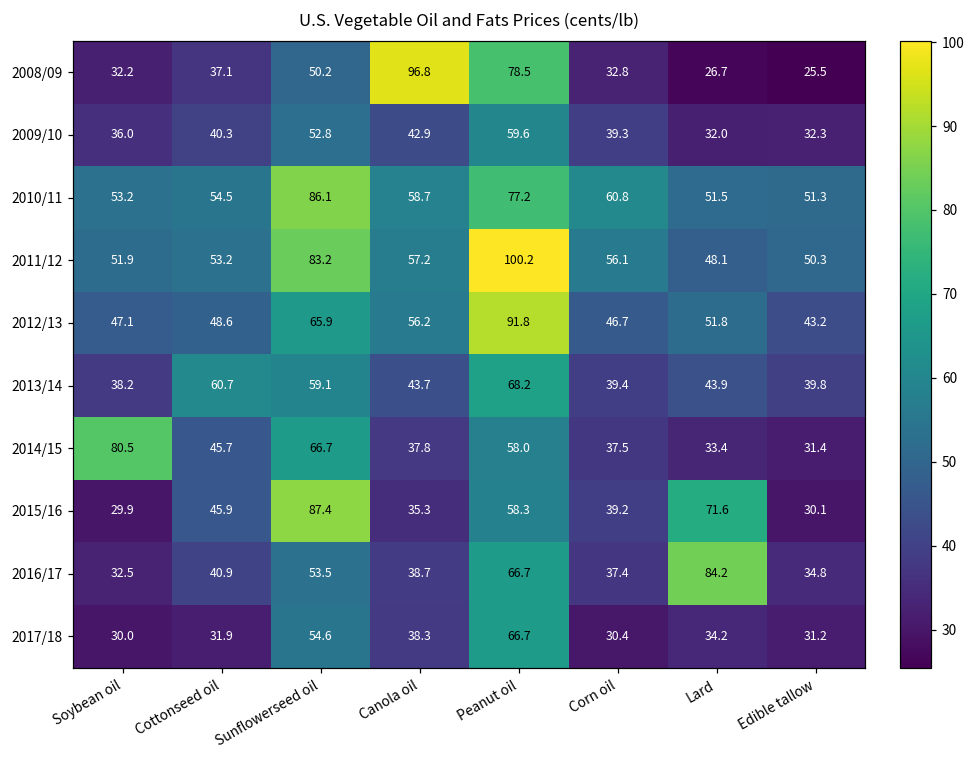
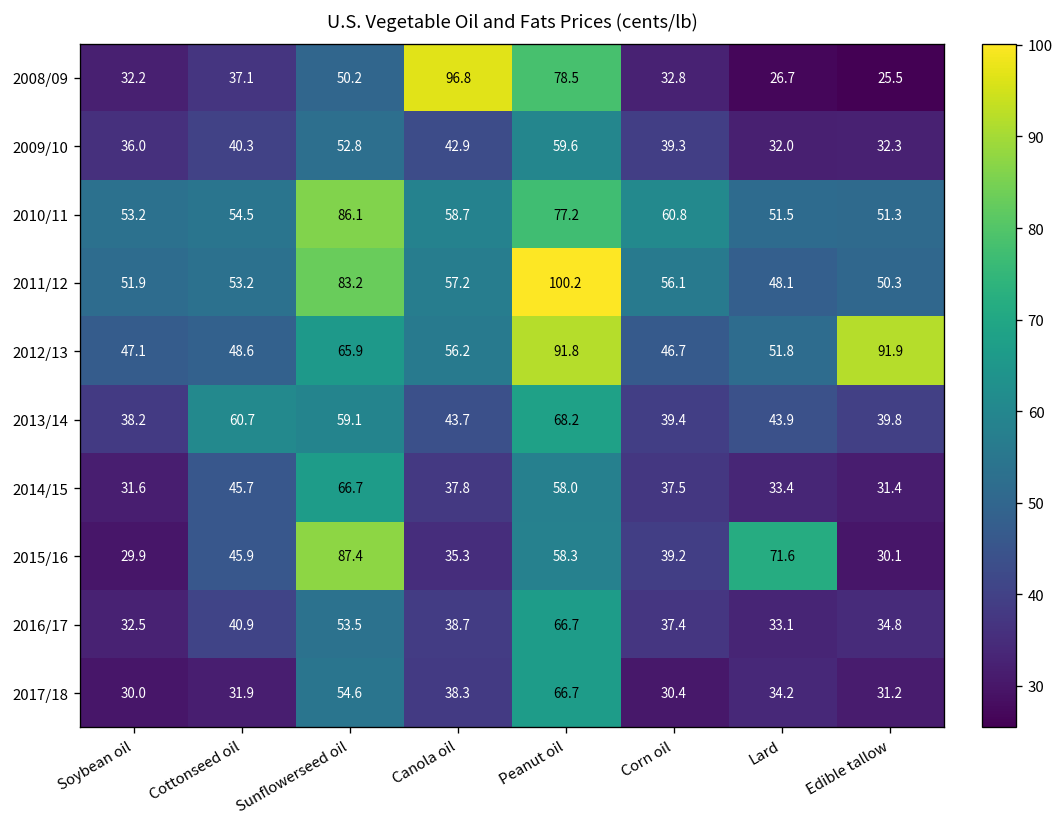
2012/13, Edible tallow: 43.2 -> 91.9
2014/15, Soybean oil: 80.5 -> 31.6
2016/17, Lard: 84.2 -> 33.1
